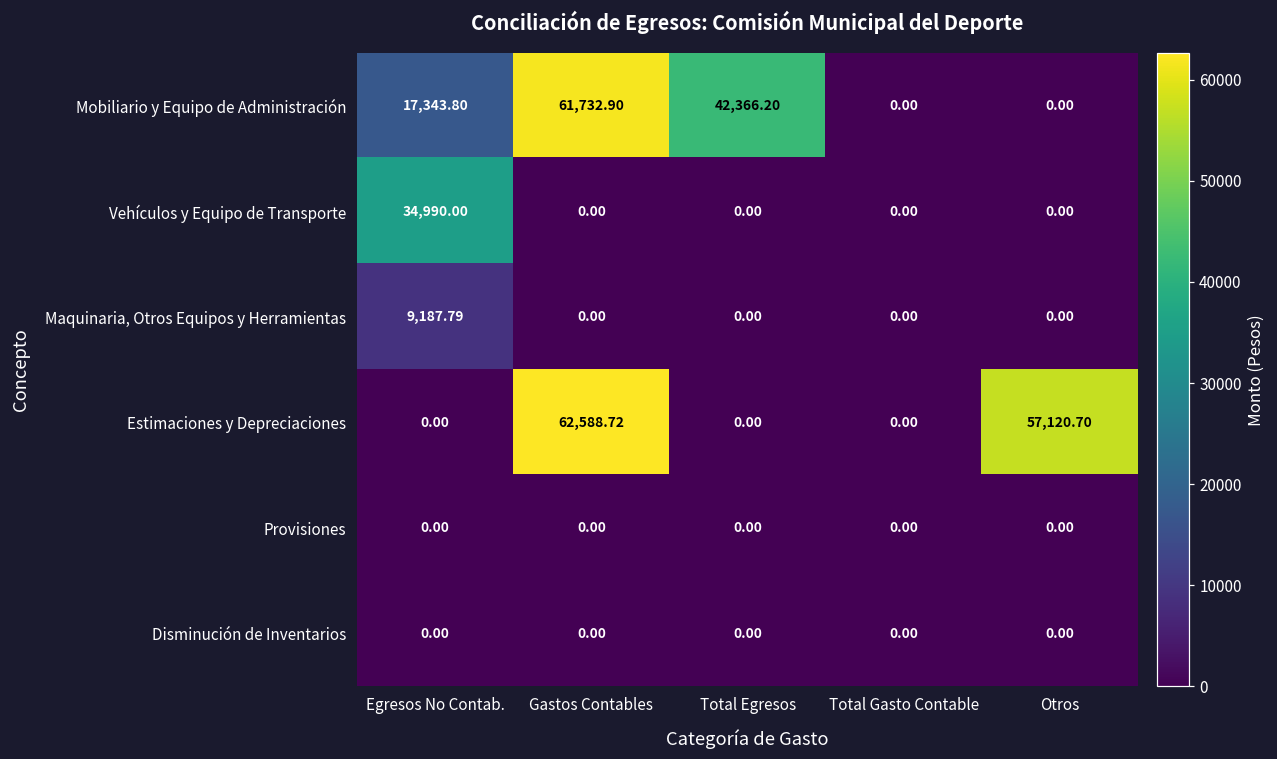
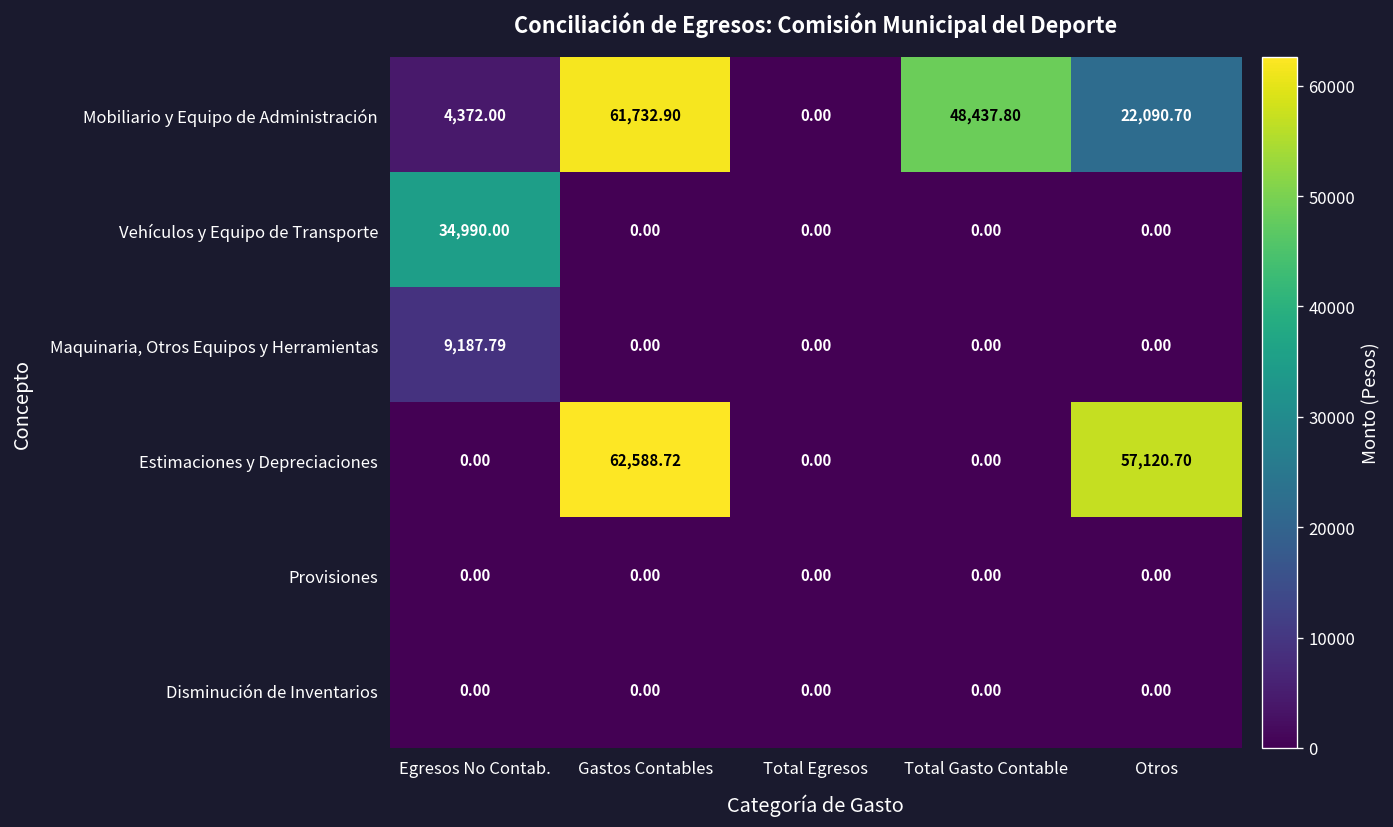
Mobiliario y Equipo de Administración, Egresos No Contab.: 17,343.80 -> 4,372.00
Mobiliario y Equipo de Administración, Total Egresos: 42,366.20 -> 0.00
Mobiliario y Equipo de Administración, Total Gasto Contable: 0.00 -> 48,437.80
Mobiliario y Equipo de Administración, Otros: 0.00 -> 22,090.70
